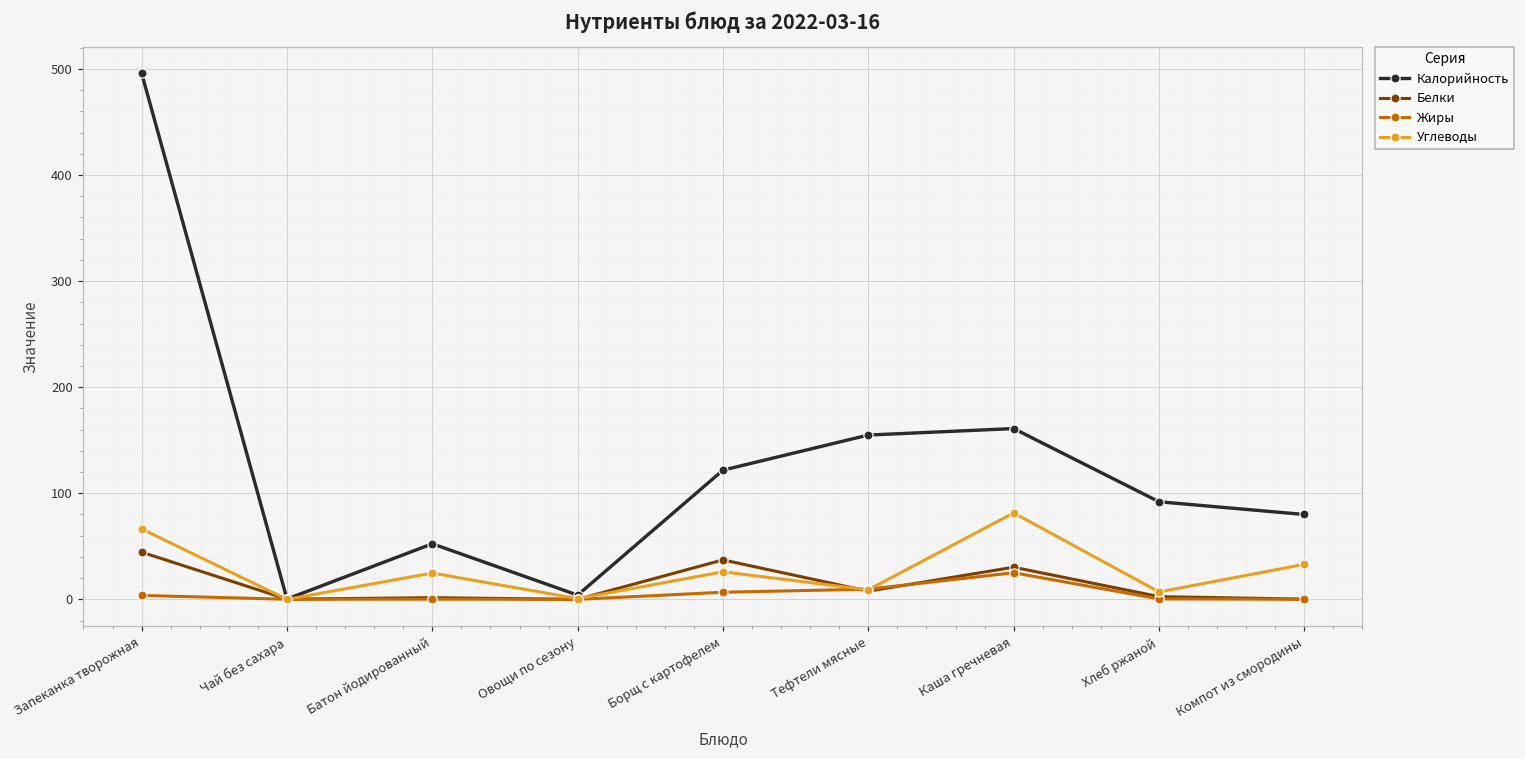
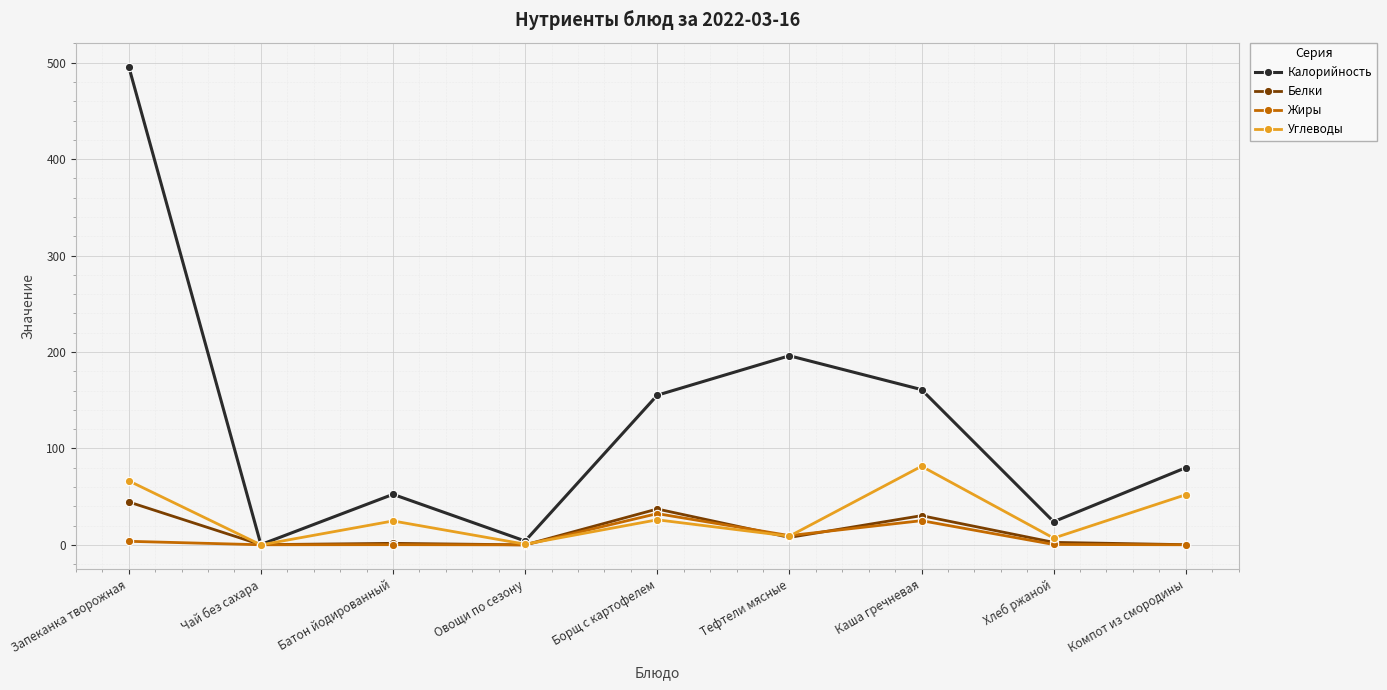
Калорийность, Борщ с картофелем: 120 -> 160
Жиры, Борщ с картофелем: 10 -> 30
Калорийность, Тефтели мясные: 150 -> 200
Калорийность, Хлеб ржаной: 90 -> 20
Углеводы, Компот из смородины: 30 -> 50
